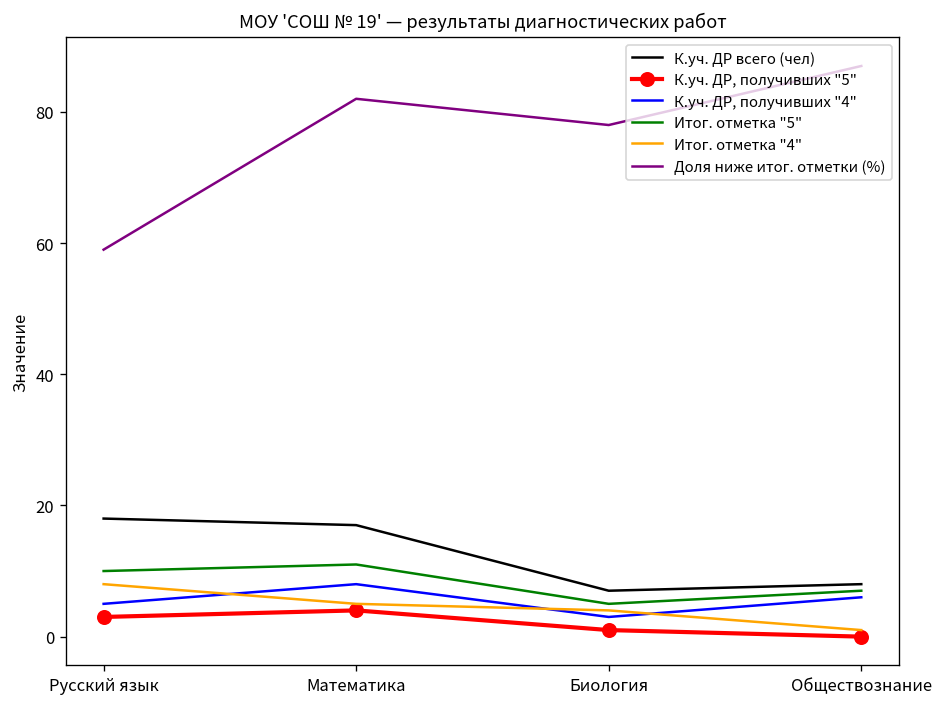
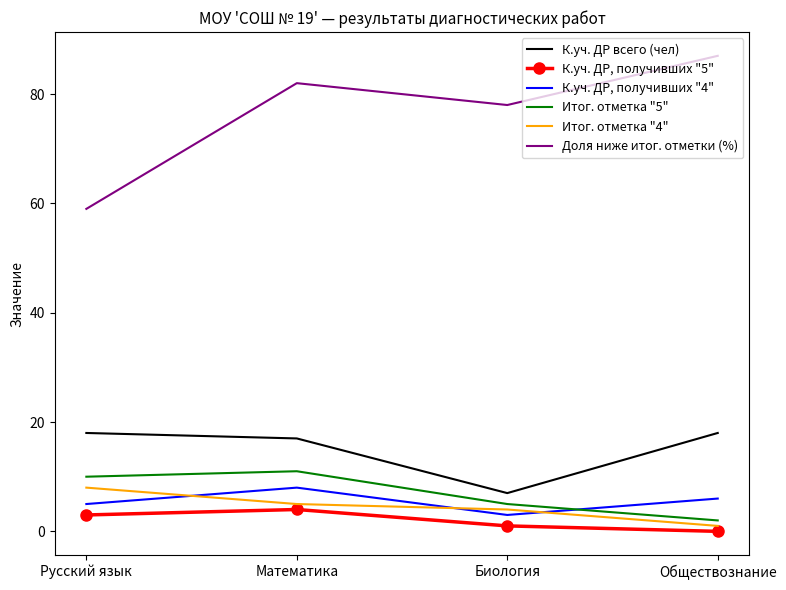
К.уч. ДР всего (чел), Обществознание: 8 -> 18
Итог. отметка "5", Обществознание: 7 -> 2
